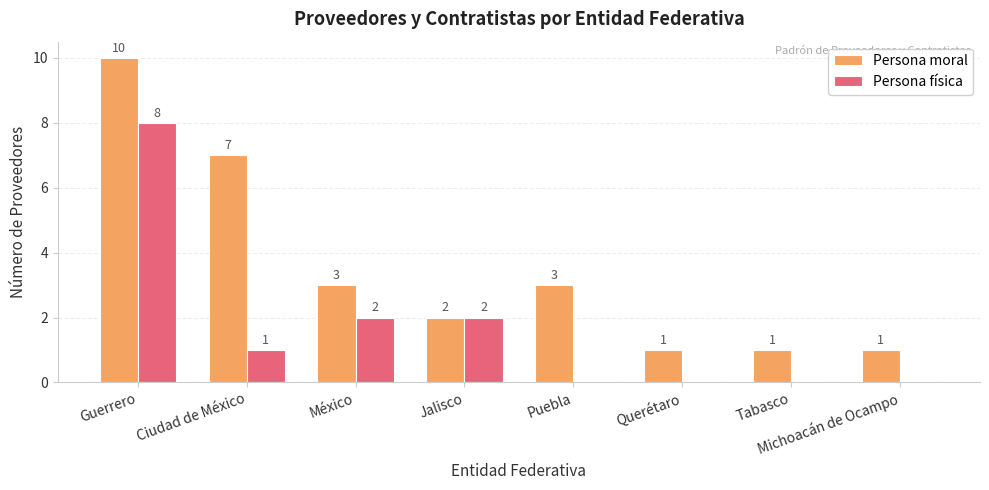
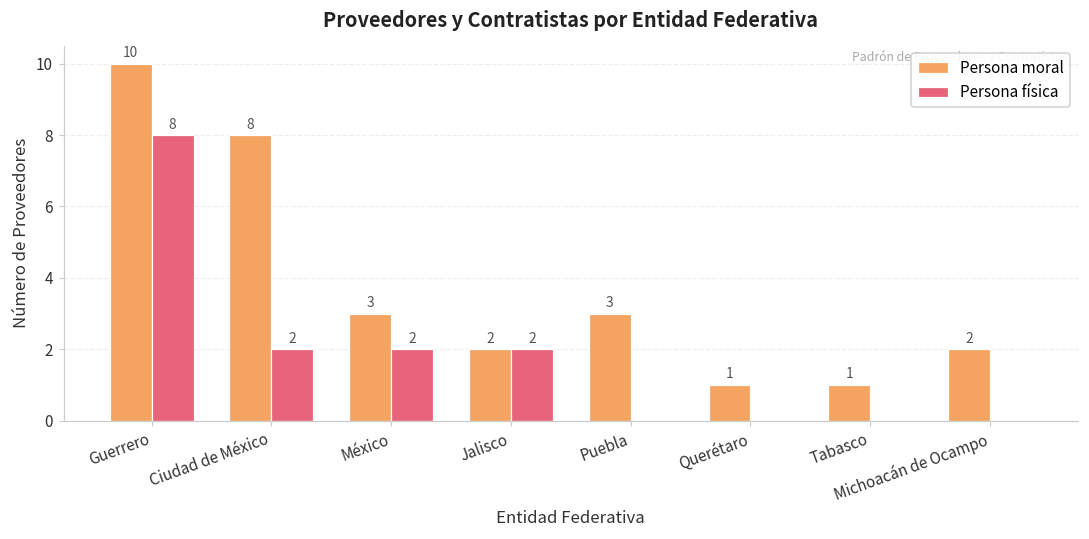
Persona moral, Ciudad de México: 7 -> 8
Persona física, Ciudad de México: 1 -> 2
Persona moral, Michoacán de Ocampo: 1 -> 2
